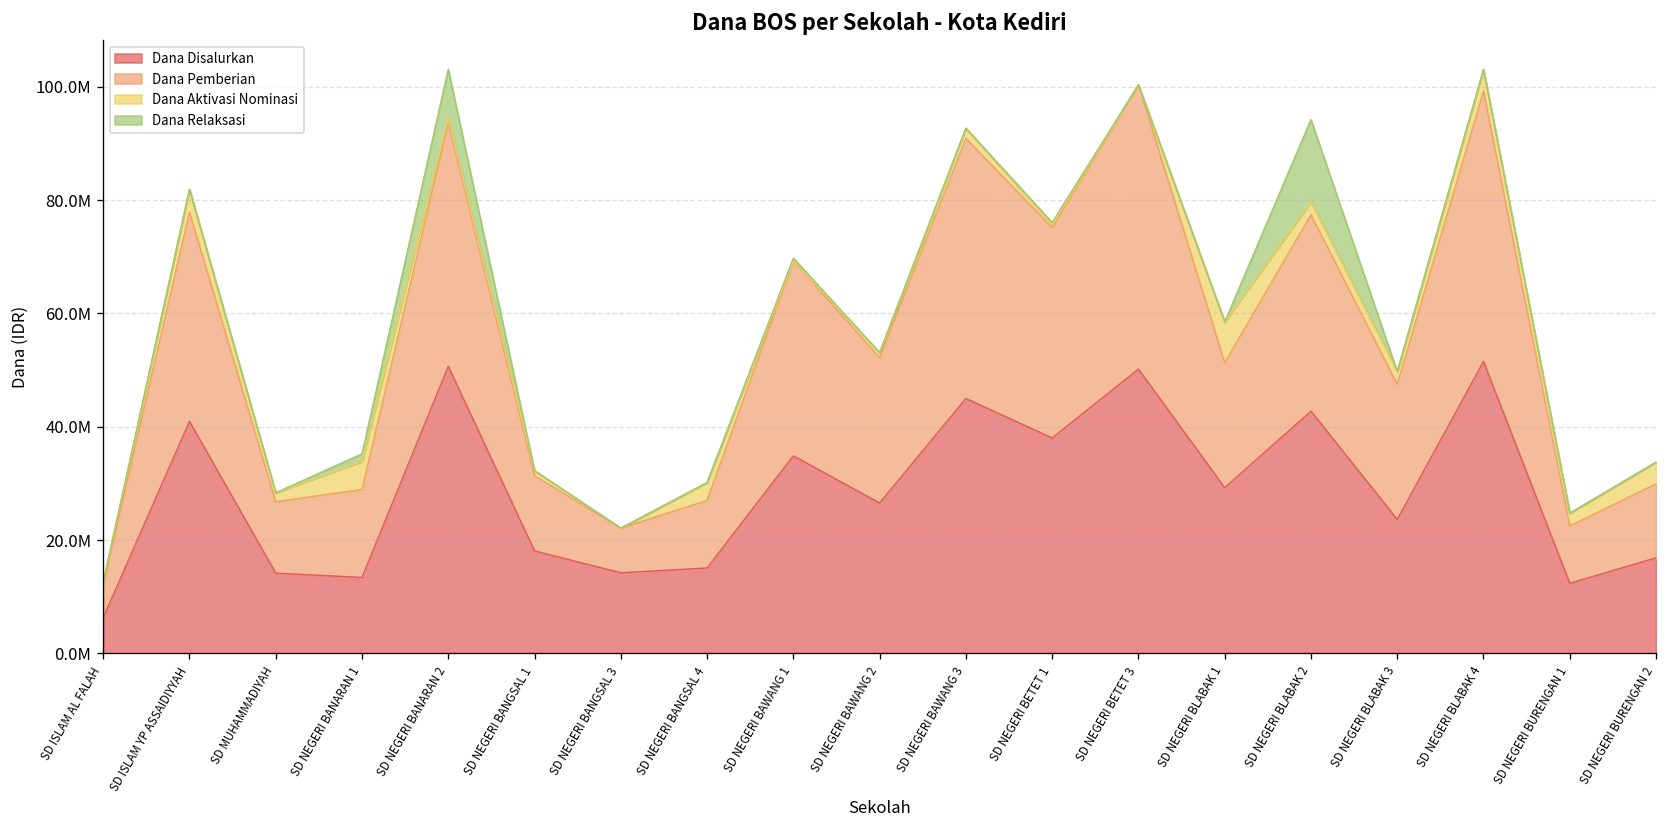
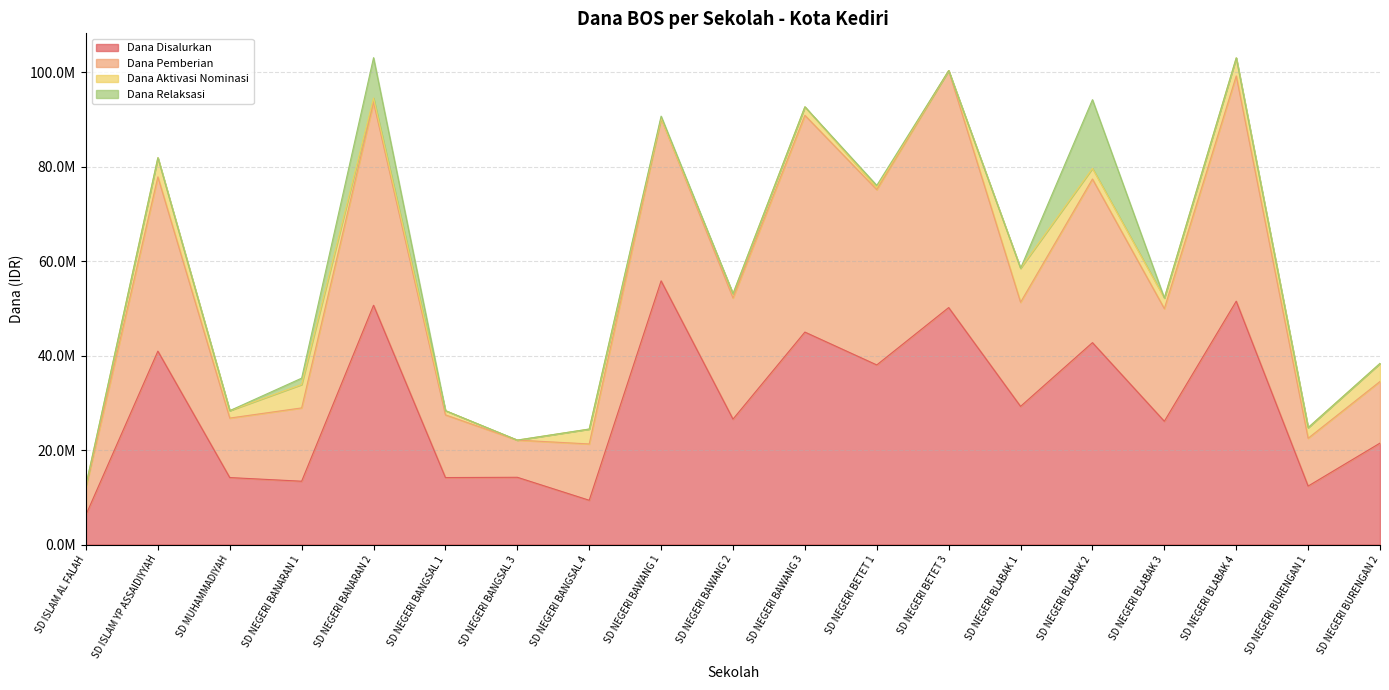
Dana Disalurkan, SD NEGERI BANGSAL 1: 18000000 -> 14000000
Dana Disalurkan, SD NEGERI BANGSAL 4: 15000000 -> 9000000
Dana Disalurkan, SD NEGERI BAWANG 1: 35000000 -> 56000000
Dana Disalurkan, SD NEGERI BLABAK 3: 24000000 -> 26000000
Dana Disalurkan, SD NEGERI BURENGAN 2: 17000000 -> 21000000
